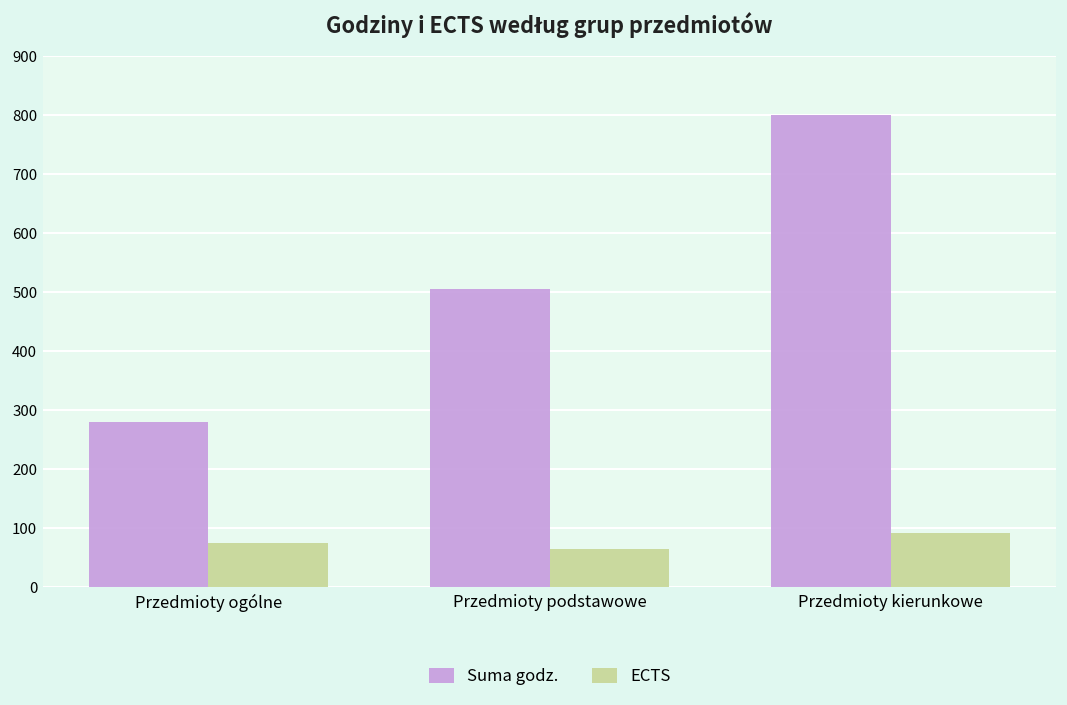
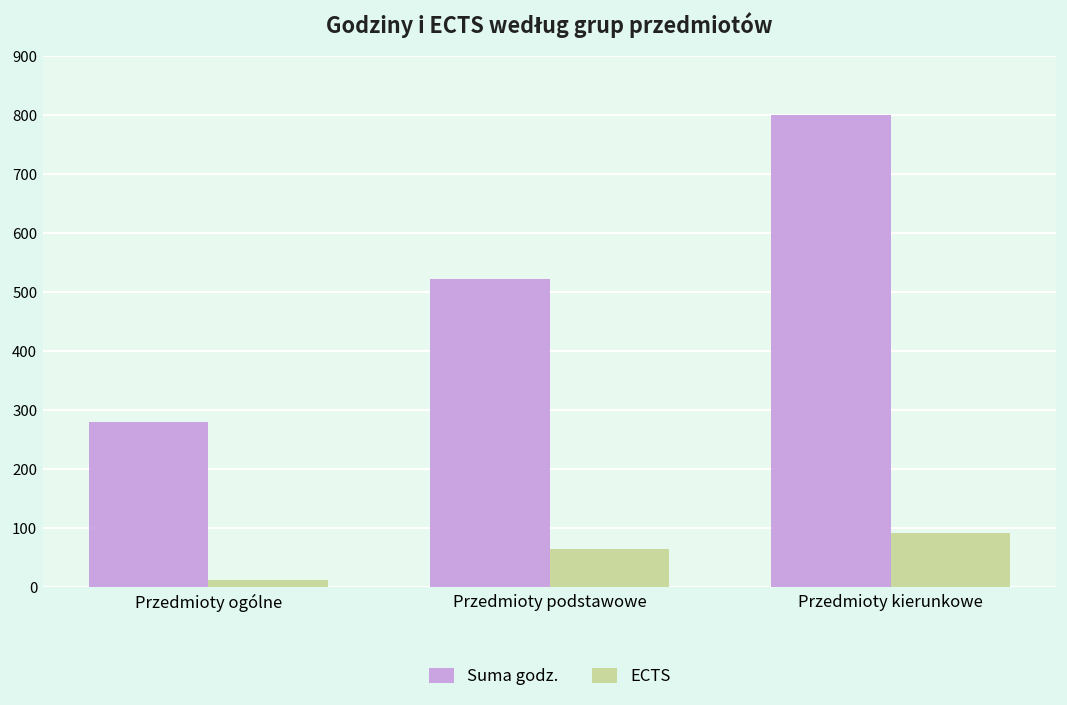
ECTS, Przedmioty ogólne: 80 -> 10
Suma godz., Przedmioty podstawowe: 510 -> 520
